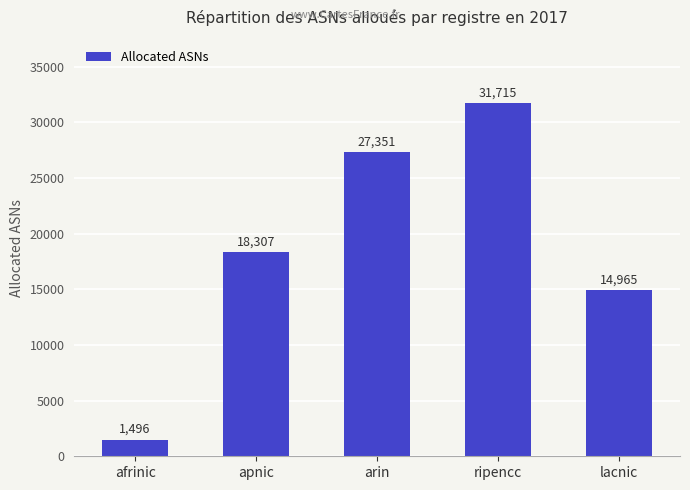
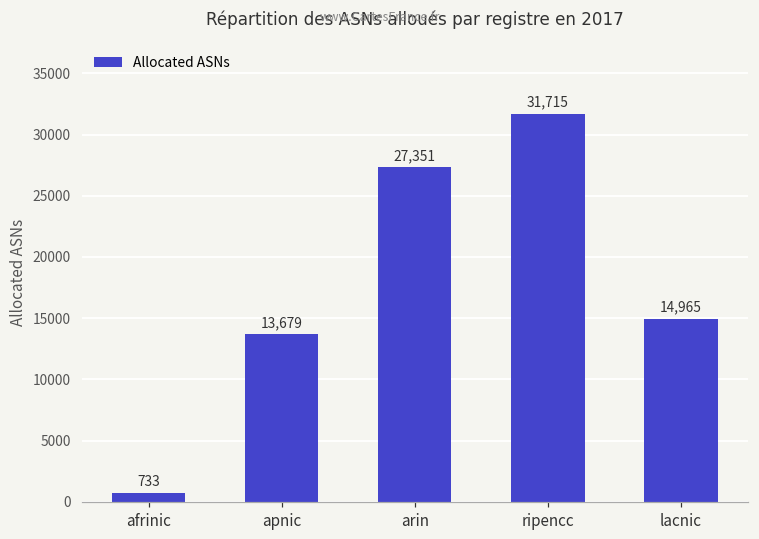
afrinic: 1,496 -> 733
apnic: 18,307 -> 13,679
